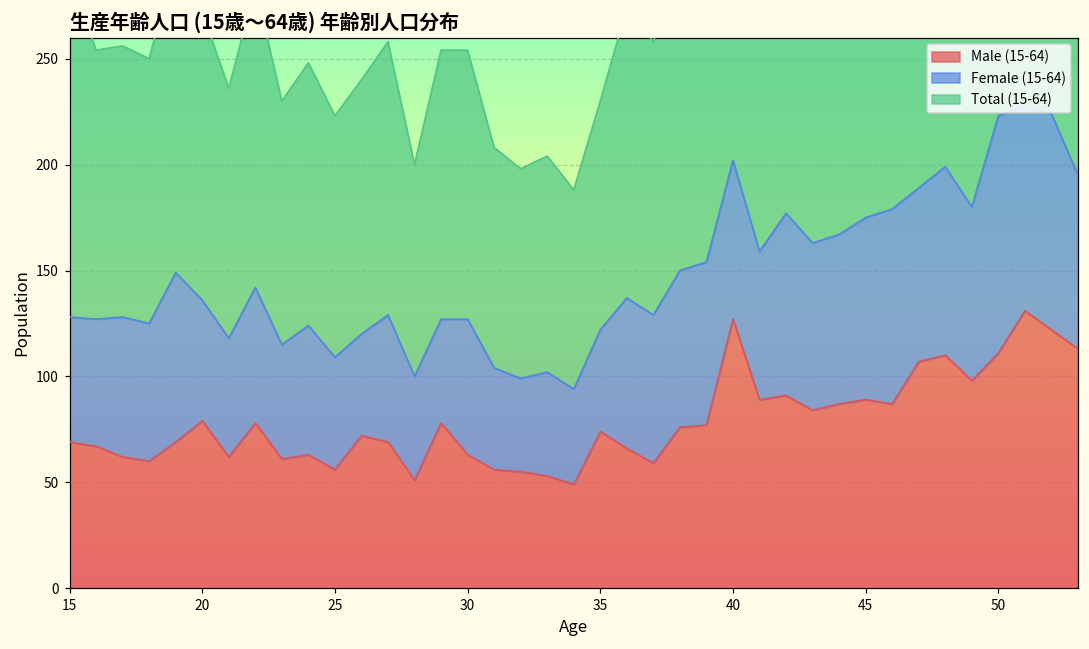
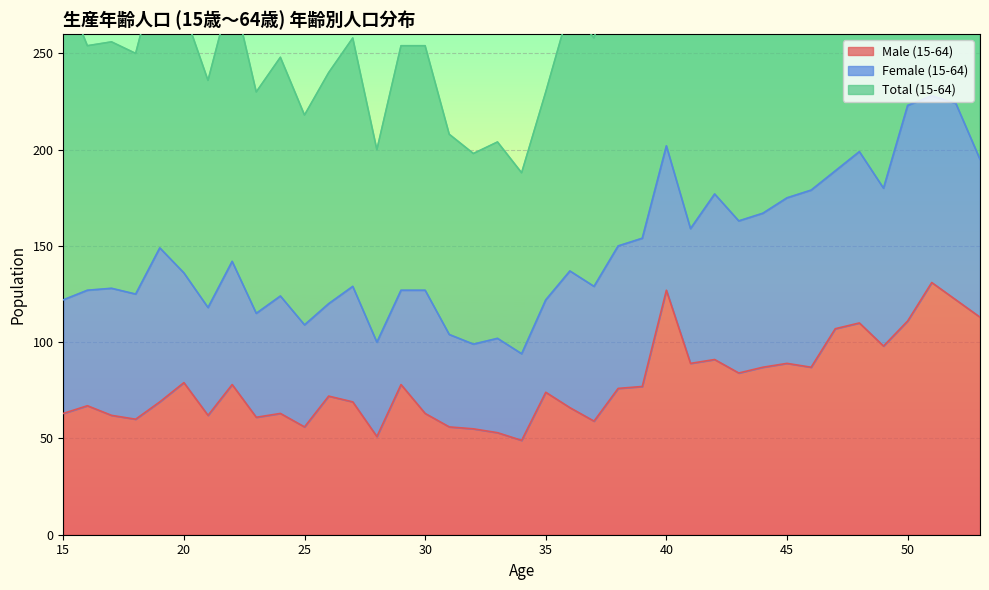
Male (15-64), 15: 69 -> 63
Total (15-64), 25: 114 -> 109
